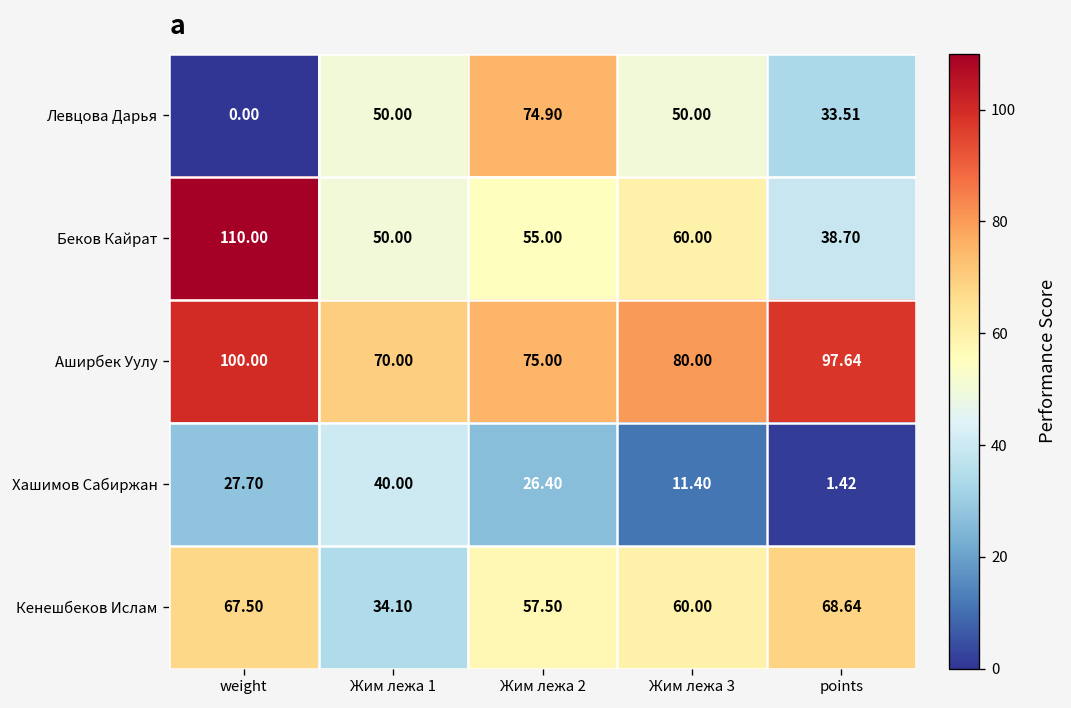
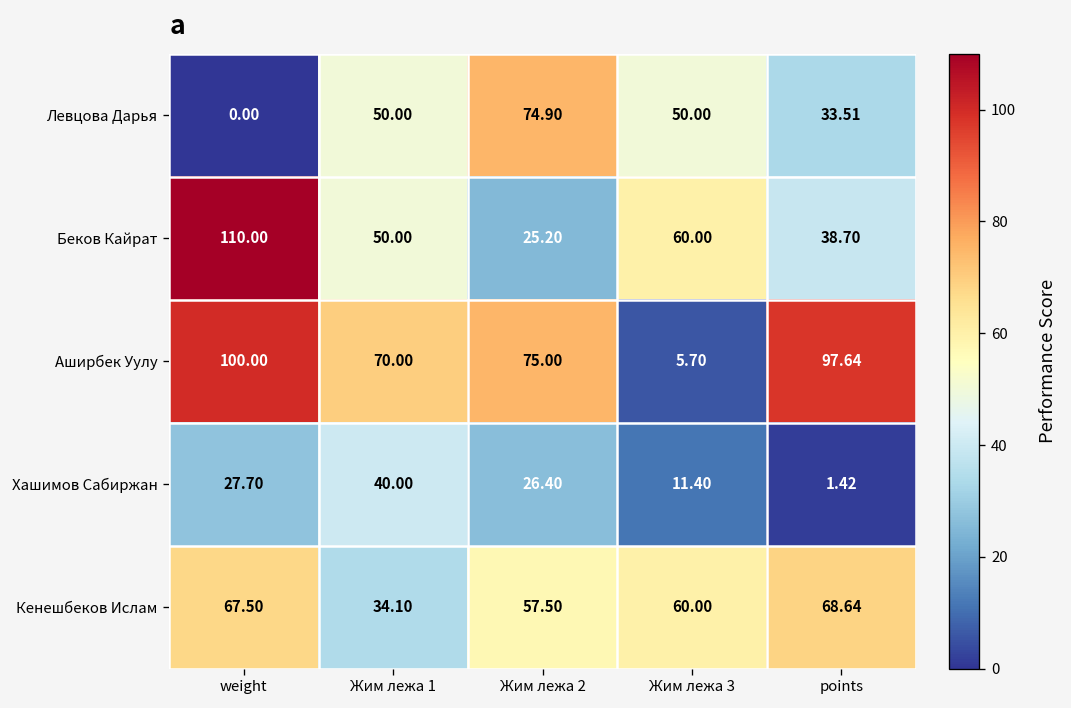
Беков Кайрат, Жим лежа 2: 55.00 -> 25.20
Аширбек Уулу, Жим лежа 3: 80.00 -> 5.70
